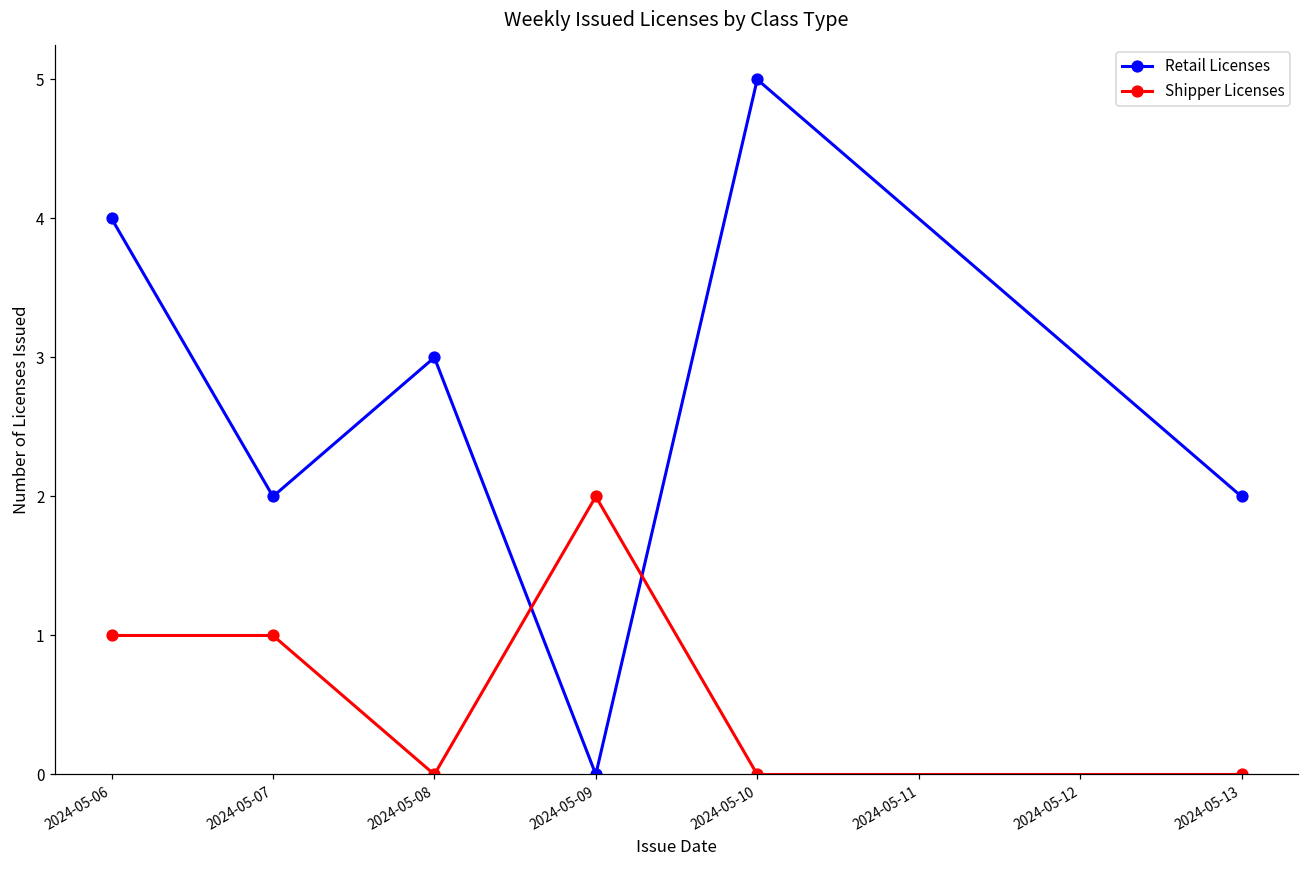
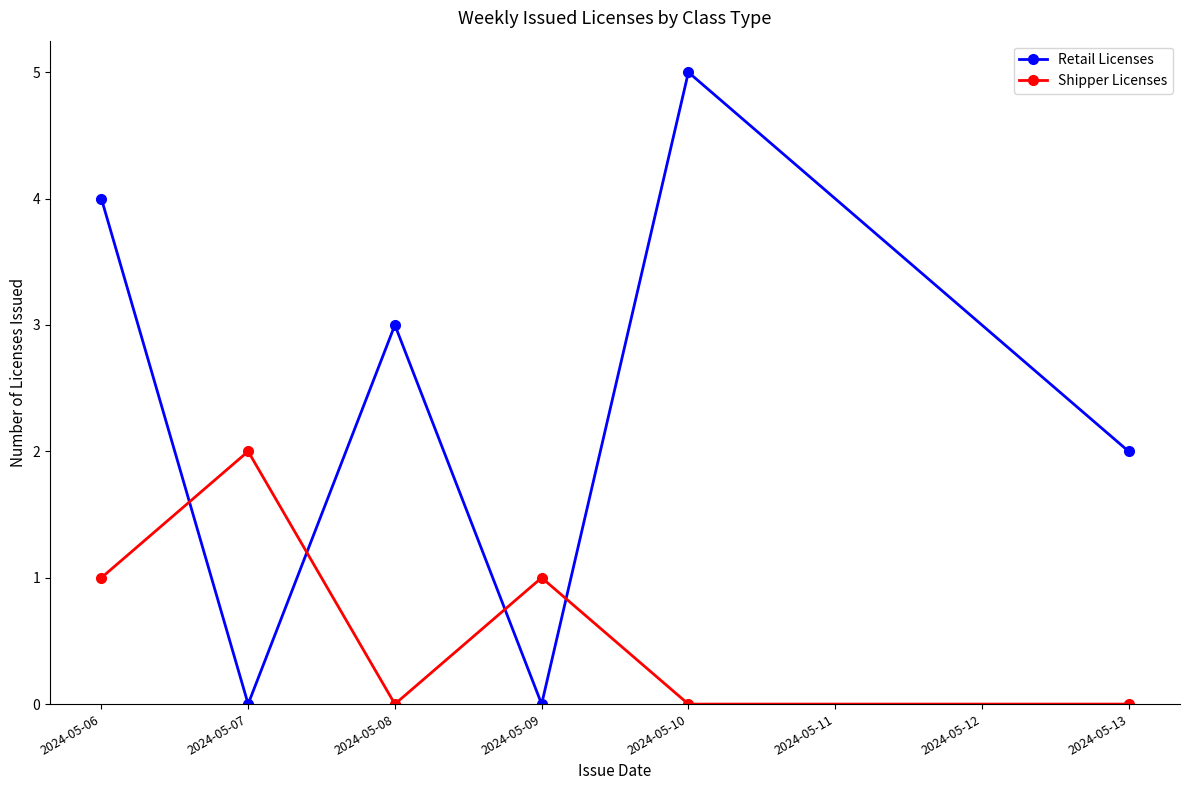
Retail Licenses, 2024-05-07: 2 -> 0
Shipper Licenses, 2024-05-07: 1 -> 2
Shipper Licenses, 2024-05-09: 2 -> 1
